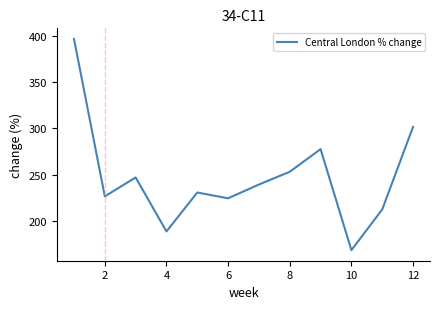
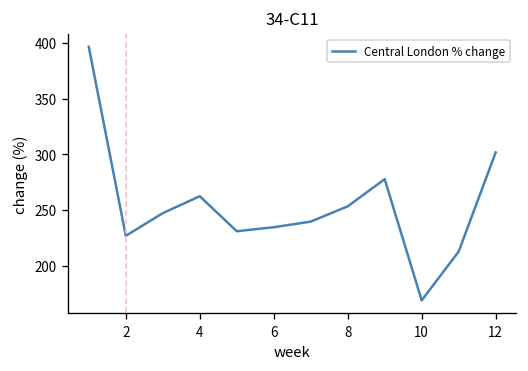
4: 190 -> 260
6: 220 -> 230
